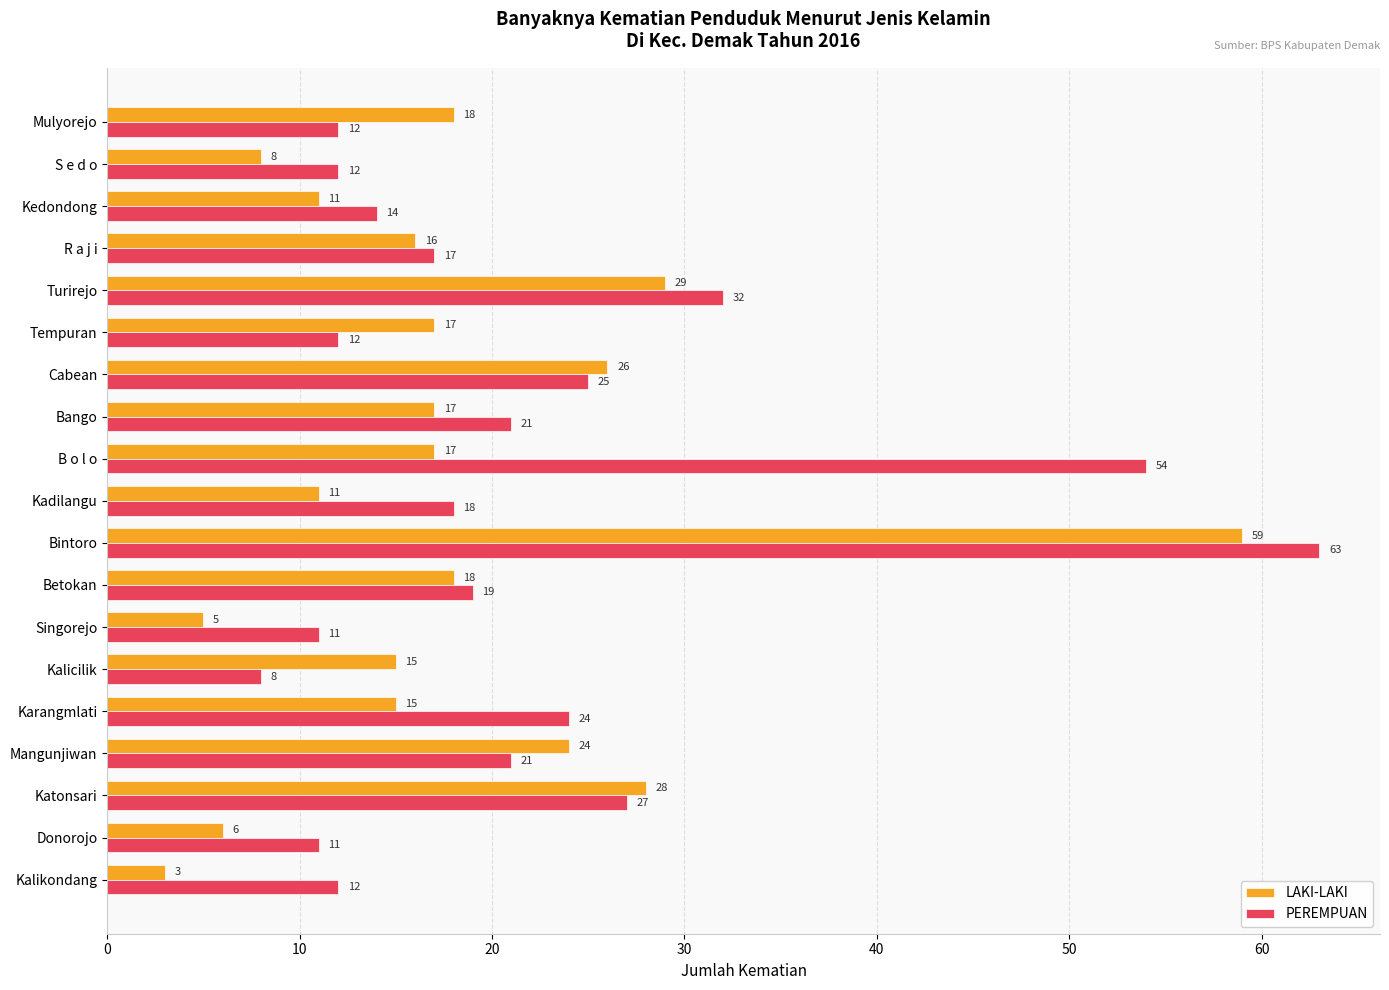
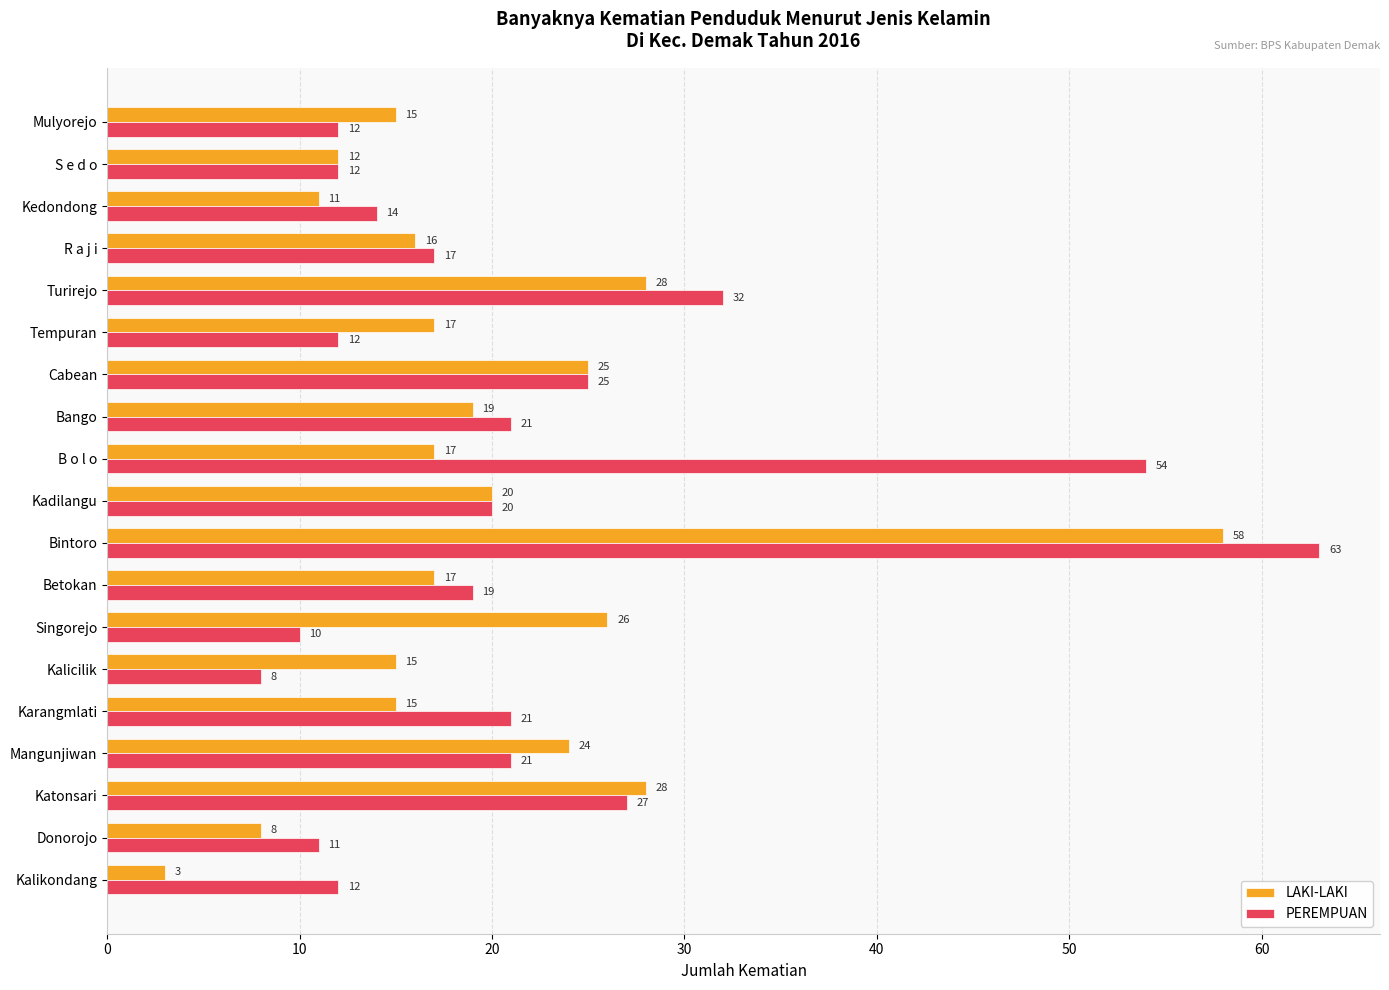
LAKI-LAKI, Mulyorejo: 18 -> 15
LAKI-LAKI, S e d o: 8 -> 12
LAKI-LAKI, Turirejo: 29 -> 28
LAKI-LAKI, Cabean: 26 -> 25
LAKI-LAKI, Bango: 17 -> 19
LAKI-LAKI, Kadilangu: 11 -> 20
PEREMPUAN, Kadilangu: 18 -> 20
LAKI-LAKI, Bintoro: 59 -> 58
LAKI-LAKI, Betokan: 18 -> 17
LAKI-LAKI, Singorejo: 5 -> 26
PEREMPUAN, Singorejo: 11 -> 10
PEREMPUAN, Karangmlati: 24 -> 21
LAKI-LAKI, Donorojo: 6 -> 8
